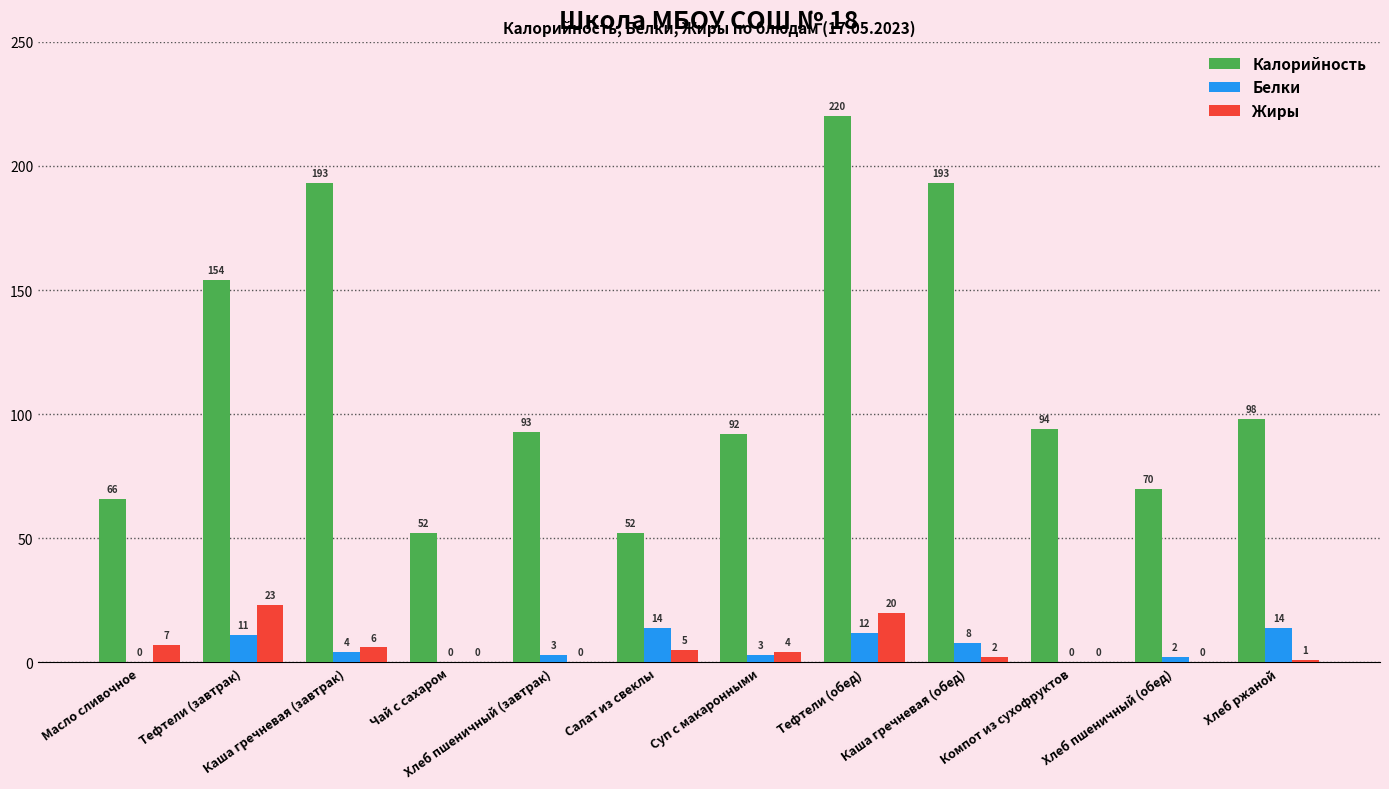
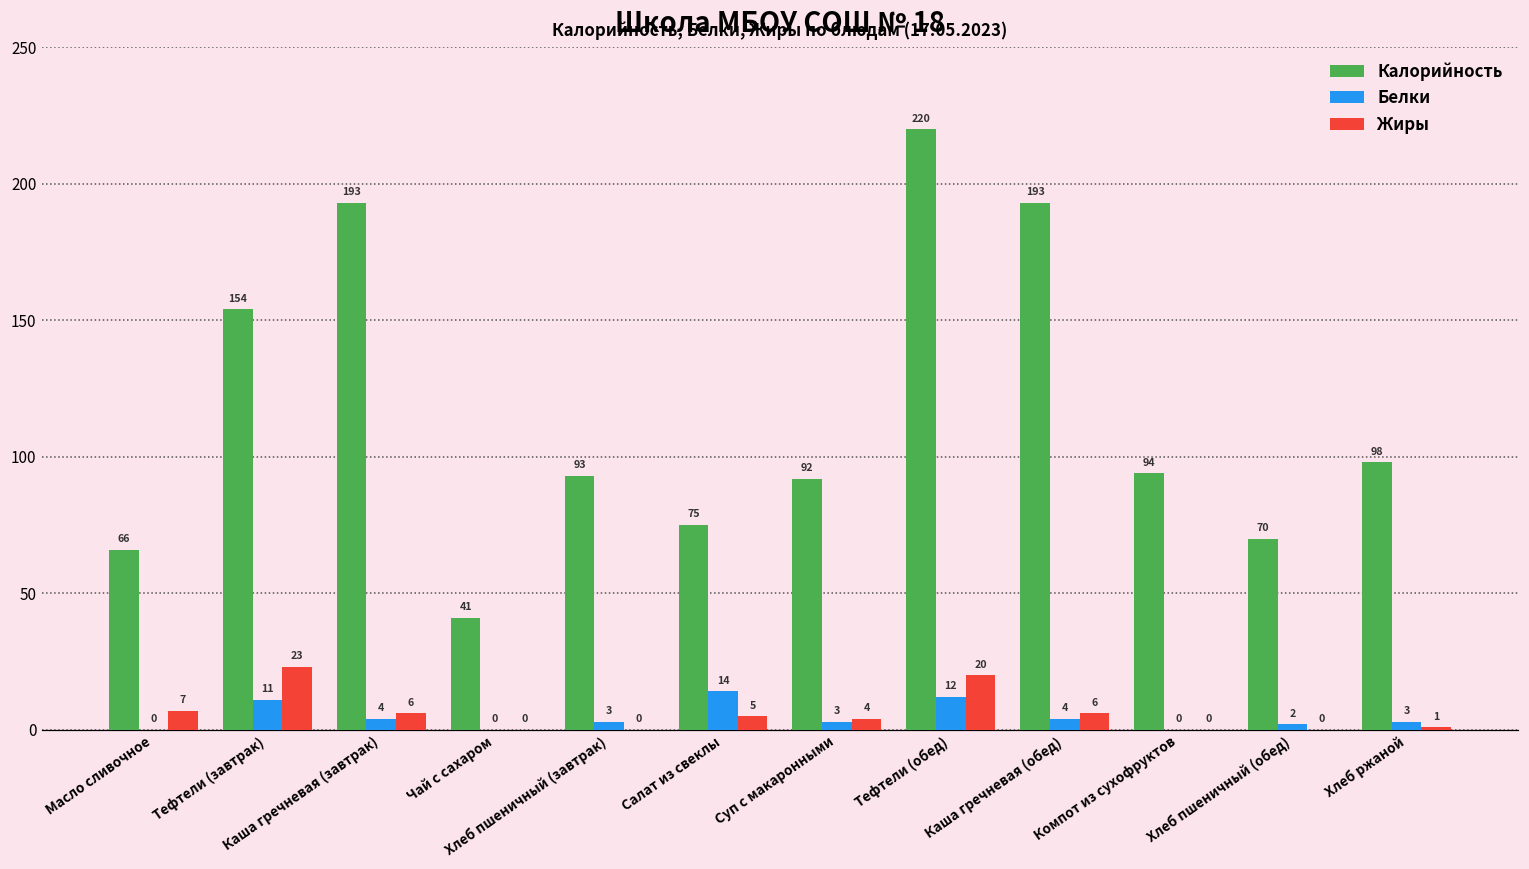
Калорийность, Чай с сахаром: 52 -> 41
Калорийность, Салат из свеклы: 52 -> 75
Белки, Каша гречневая (обед): 8 -> 4
Жиры, Каша гречневая (обед): 2 -> 6
Белки, Хлеб ржаной: 14 -> 3
